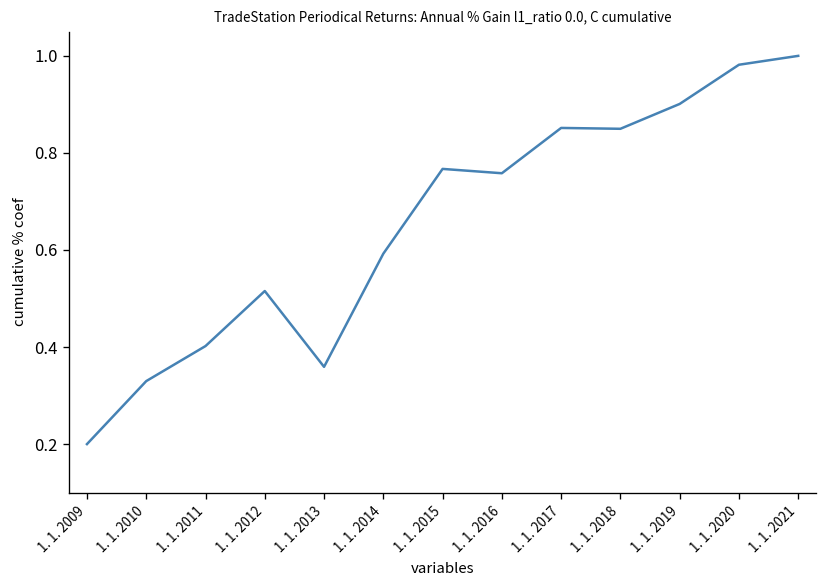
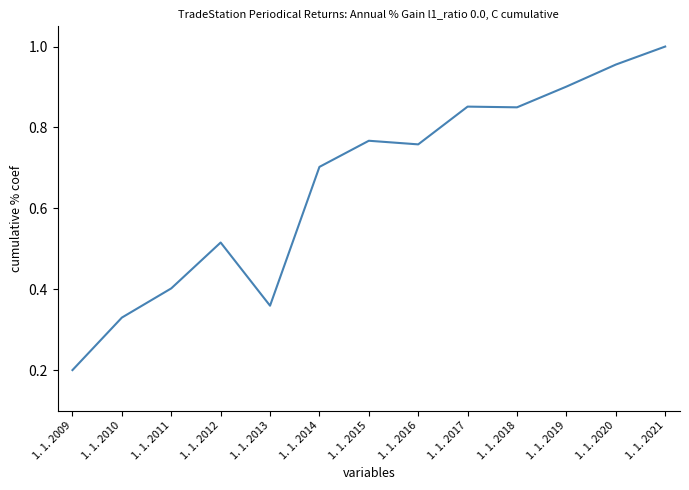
1. 1. 2014: 0.59 -> 0.70
1. 1. 2020: 0.98 -> 0.96
